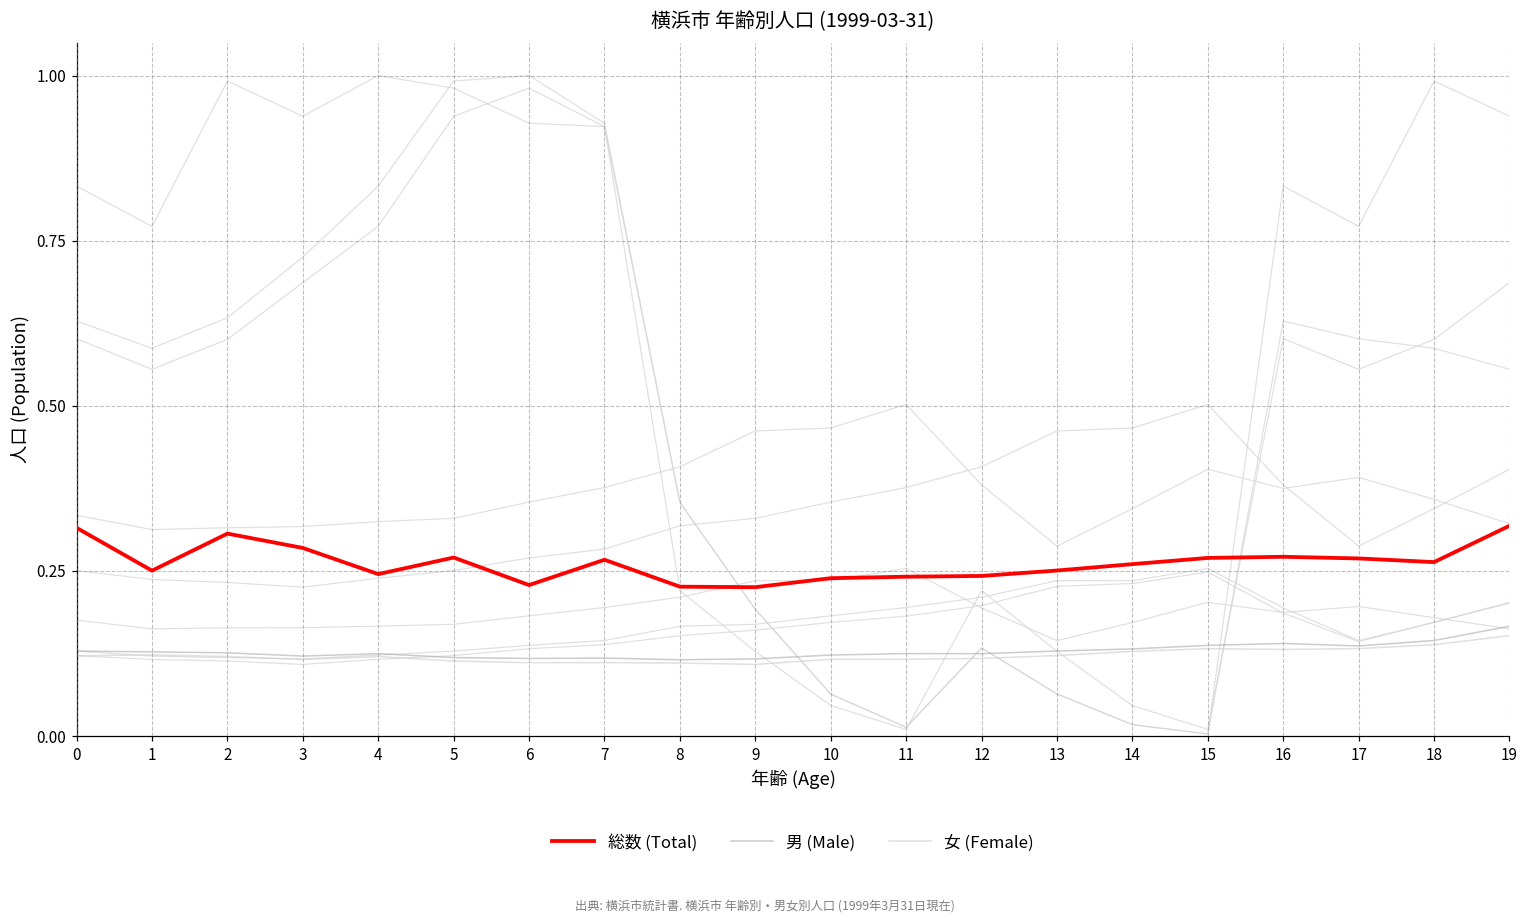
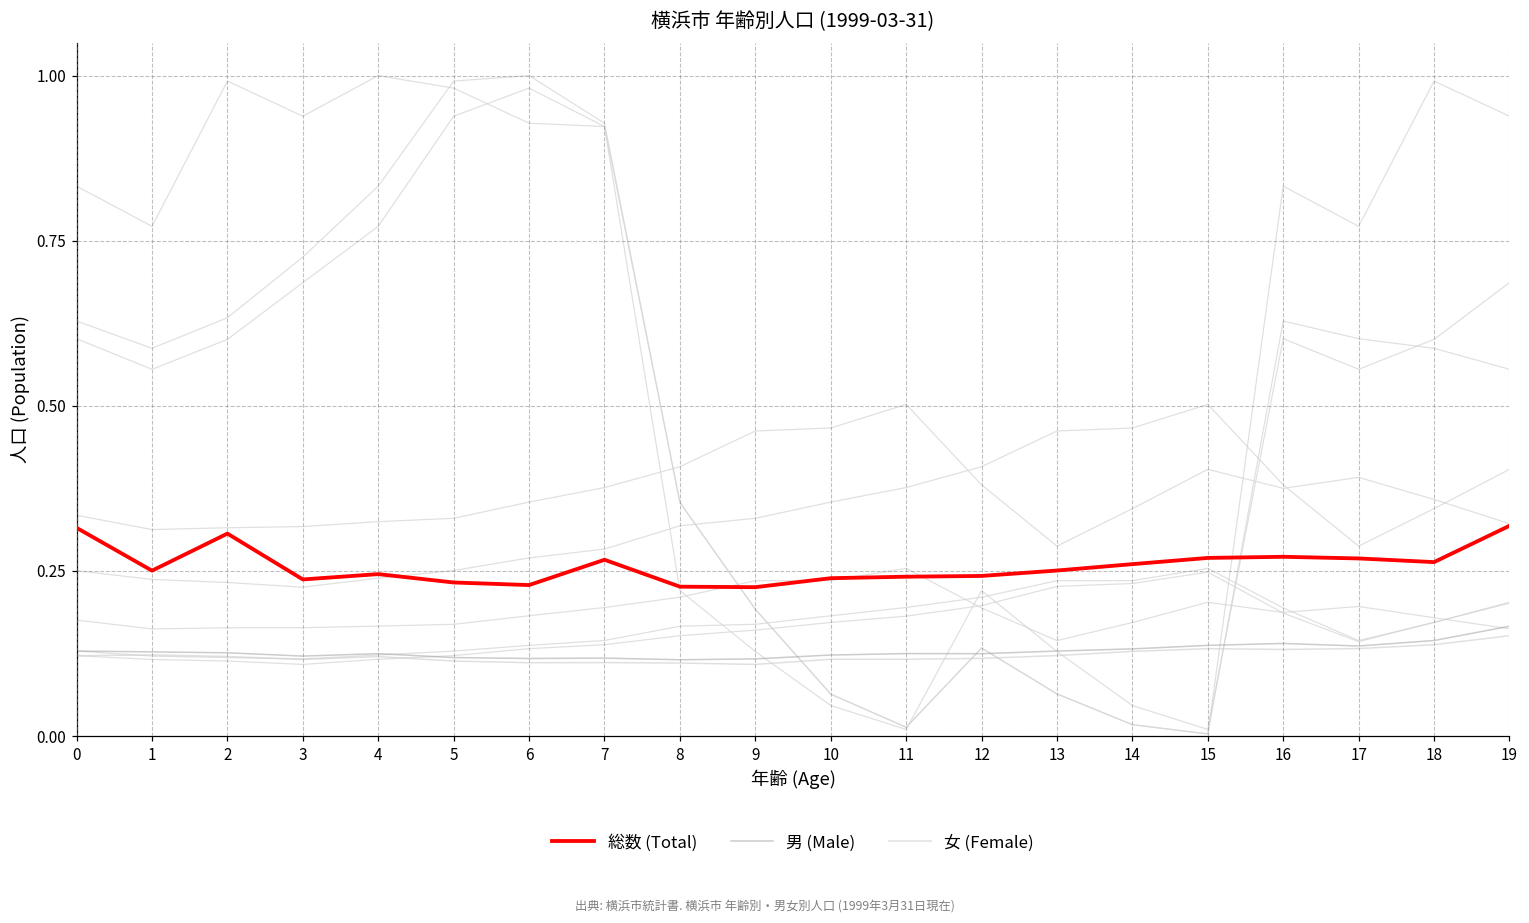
総数 (Total), 3: 0.28 -> 0.24
総数 (Total), 5: 0.27 -> 0.23
